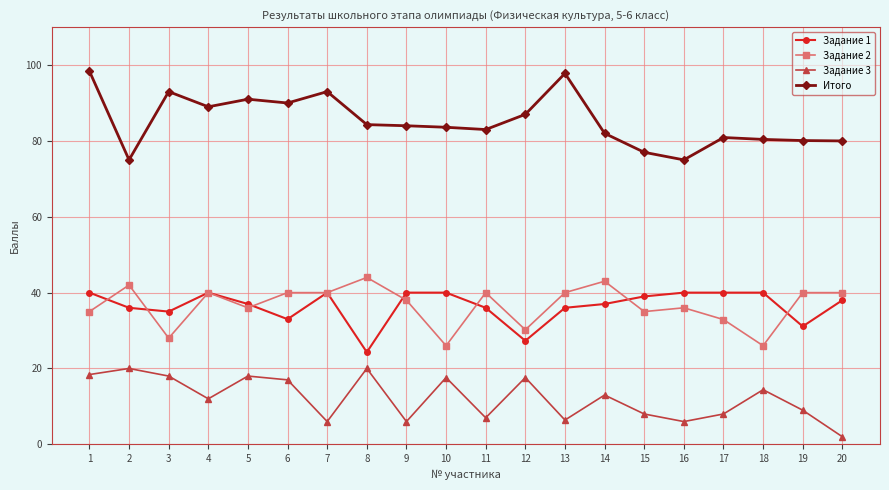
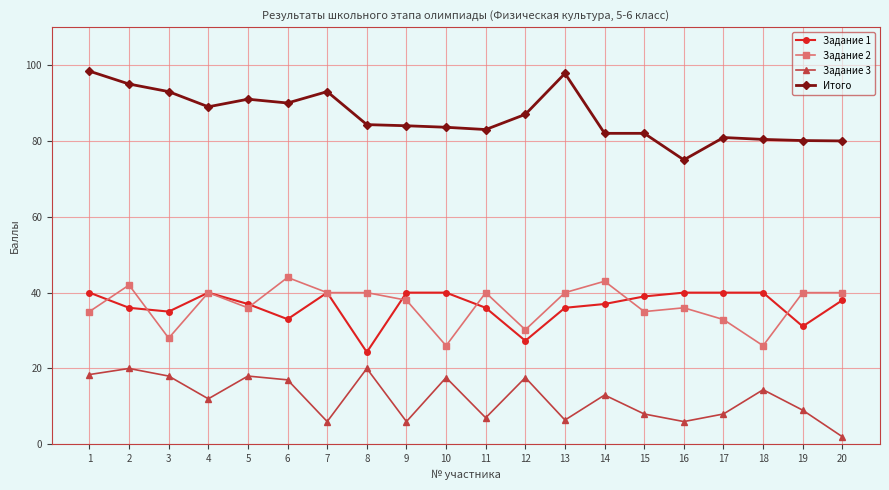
Итого, 2: 75 -> 95
Задание 2, 6: 40 -> 44
Задание 2, 8: 44 -> 40
Итого, 15: 77 -> 82
